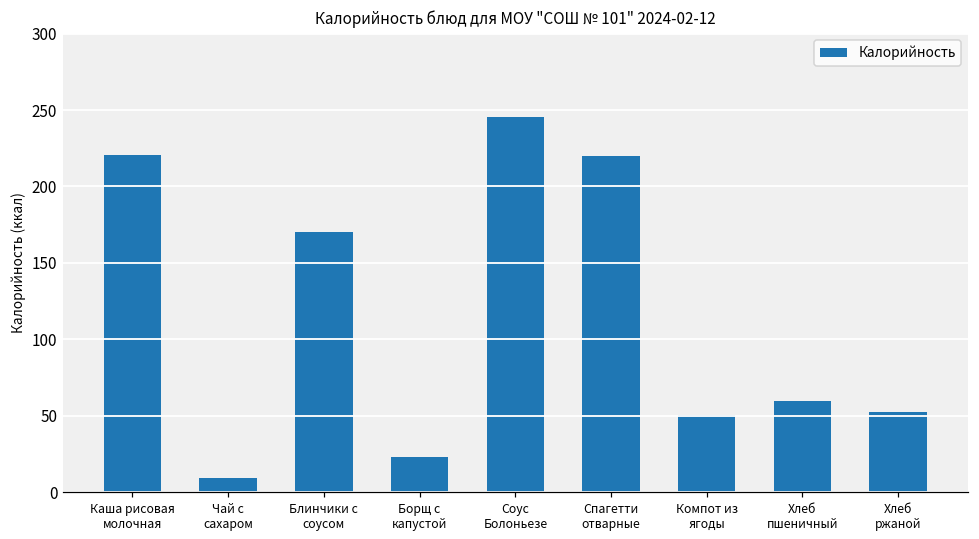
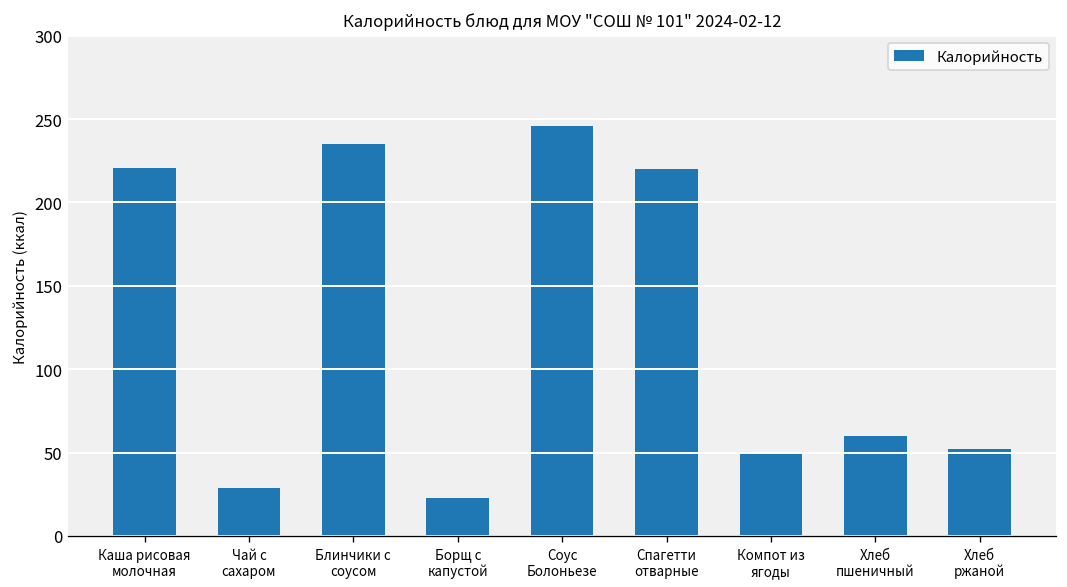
Чай с сахаром: 9 -> 28
Блинчики с соусом: 170 -> 235
